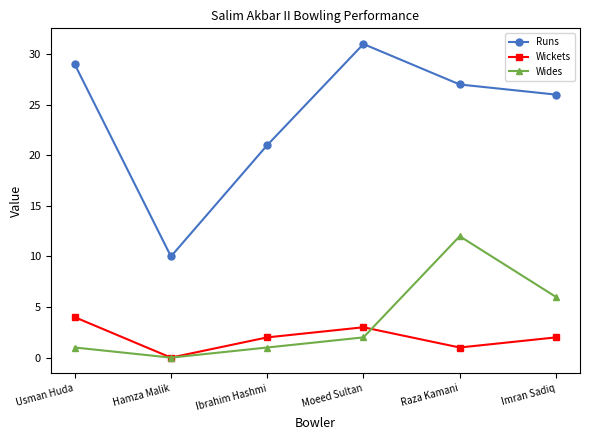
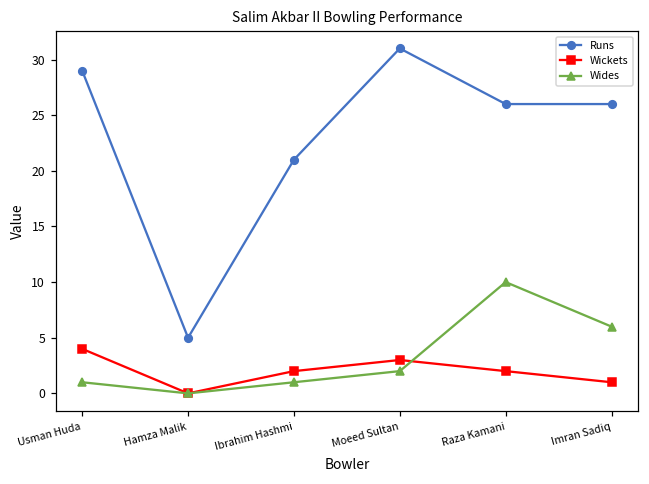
Runs, Hamza Malik: 10 -> 5
Runs, Raza Kamani: 27 -> 26
Wickets, Raza Kamani: 1 -> 2
Wides, Raza Kamani: 12 -> 10
Wickets, Imran Sadiq: 2 -> 1
